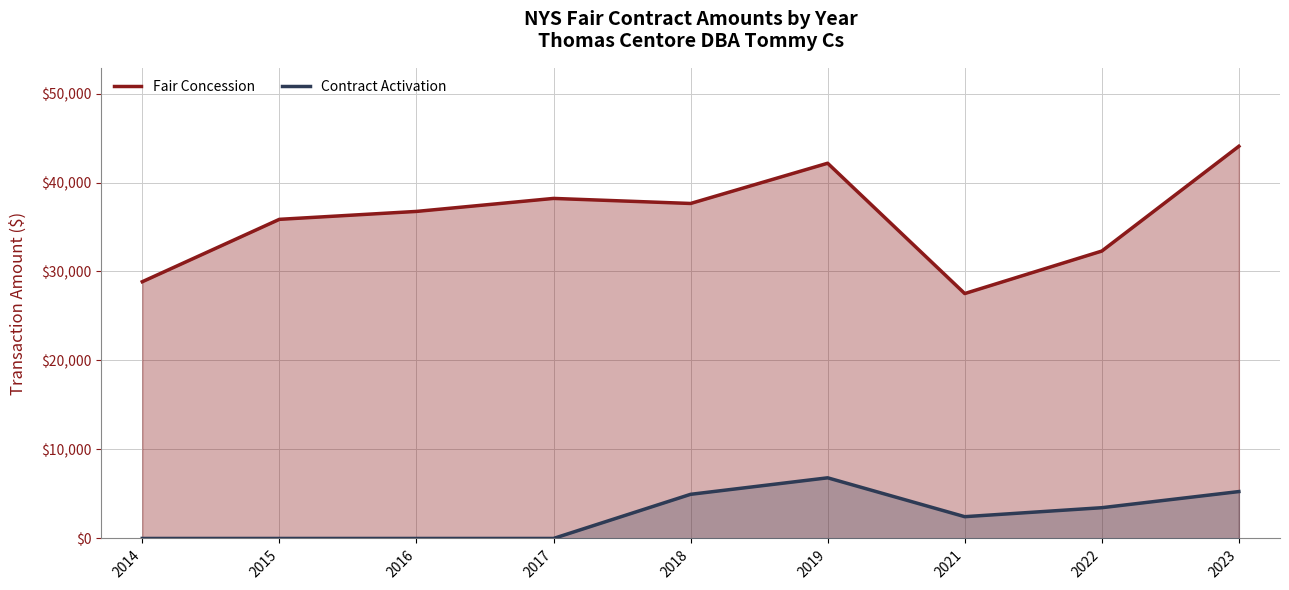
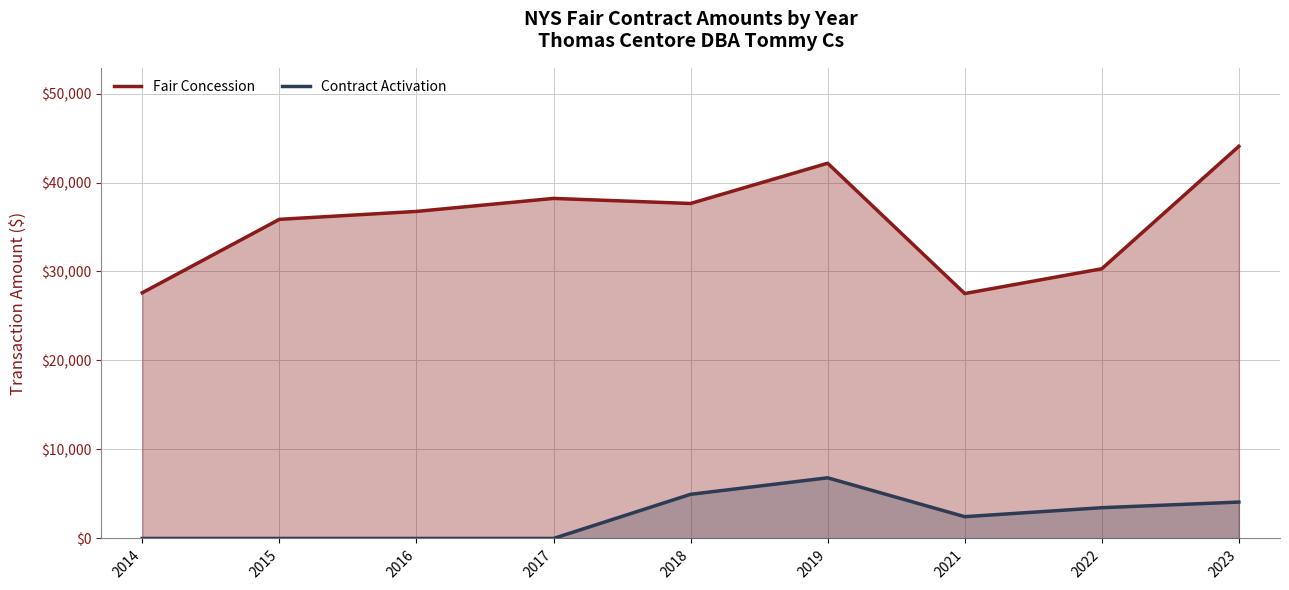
Fair Concession, 2014: $29,000 -> $28,000
Fair Concession, 2022: $32,000 -> $30,000
Contract Activation, 2023: $5,000 -> $4,000
